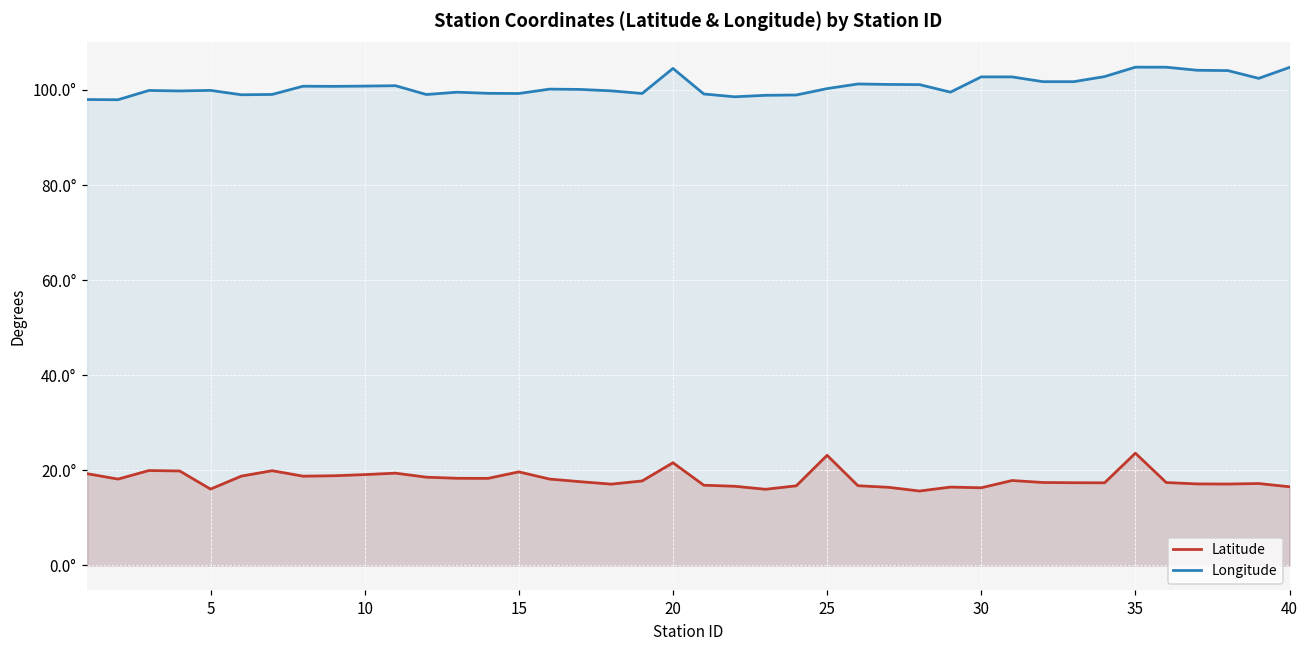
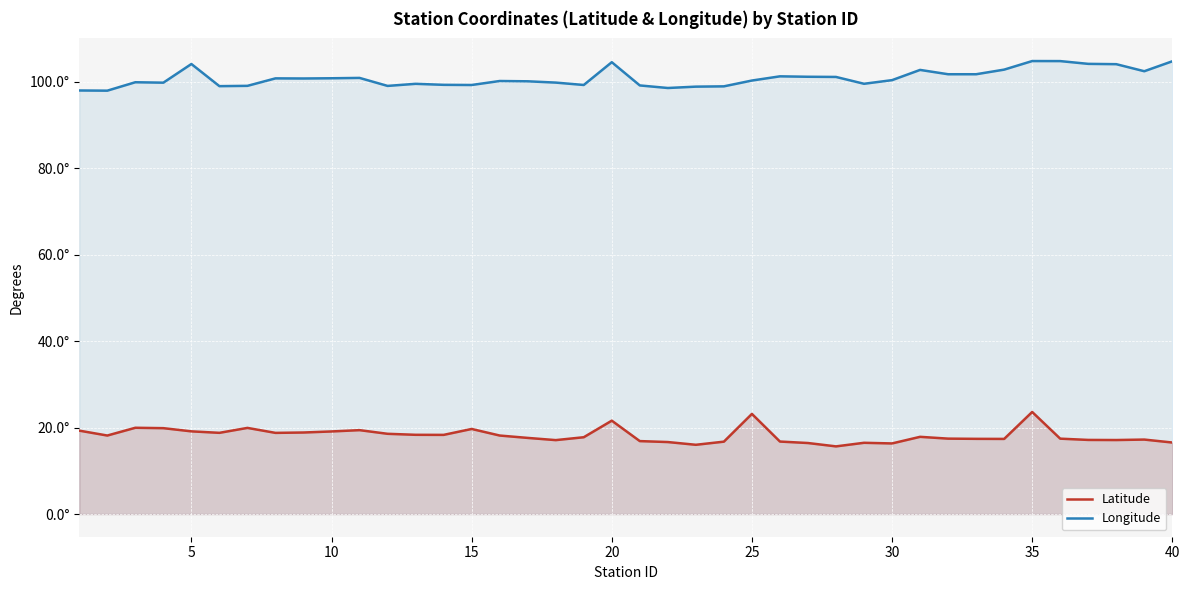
Latitude, 5: 16° -> 19°
Longitude, 5: 100° -> 104°
Longitude, 30: 103° -> 100°
